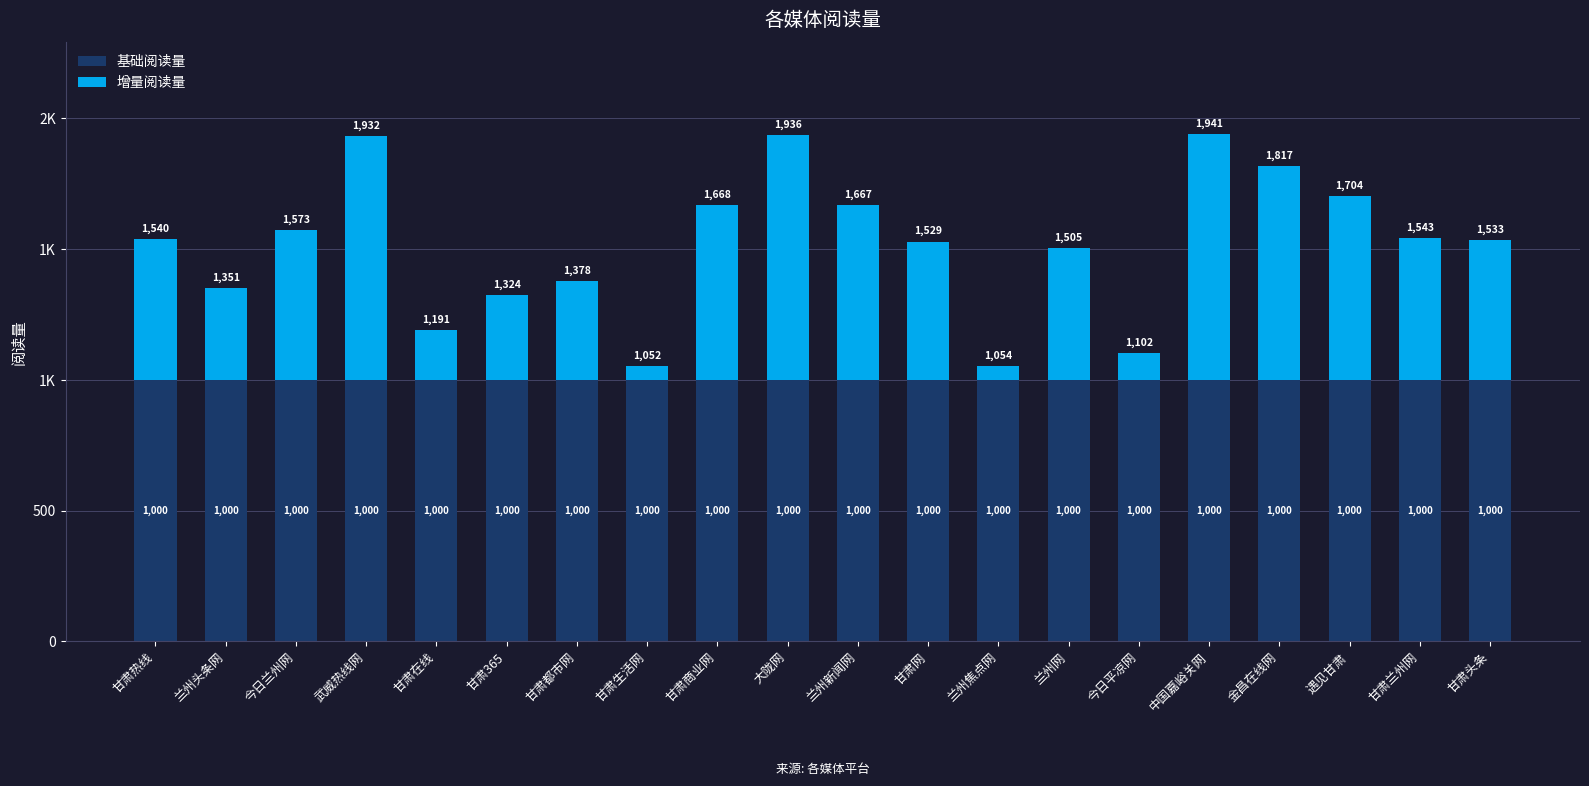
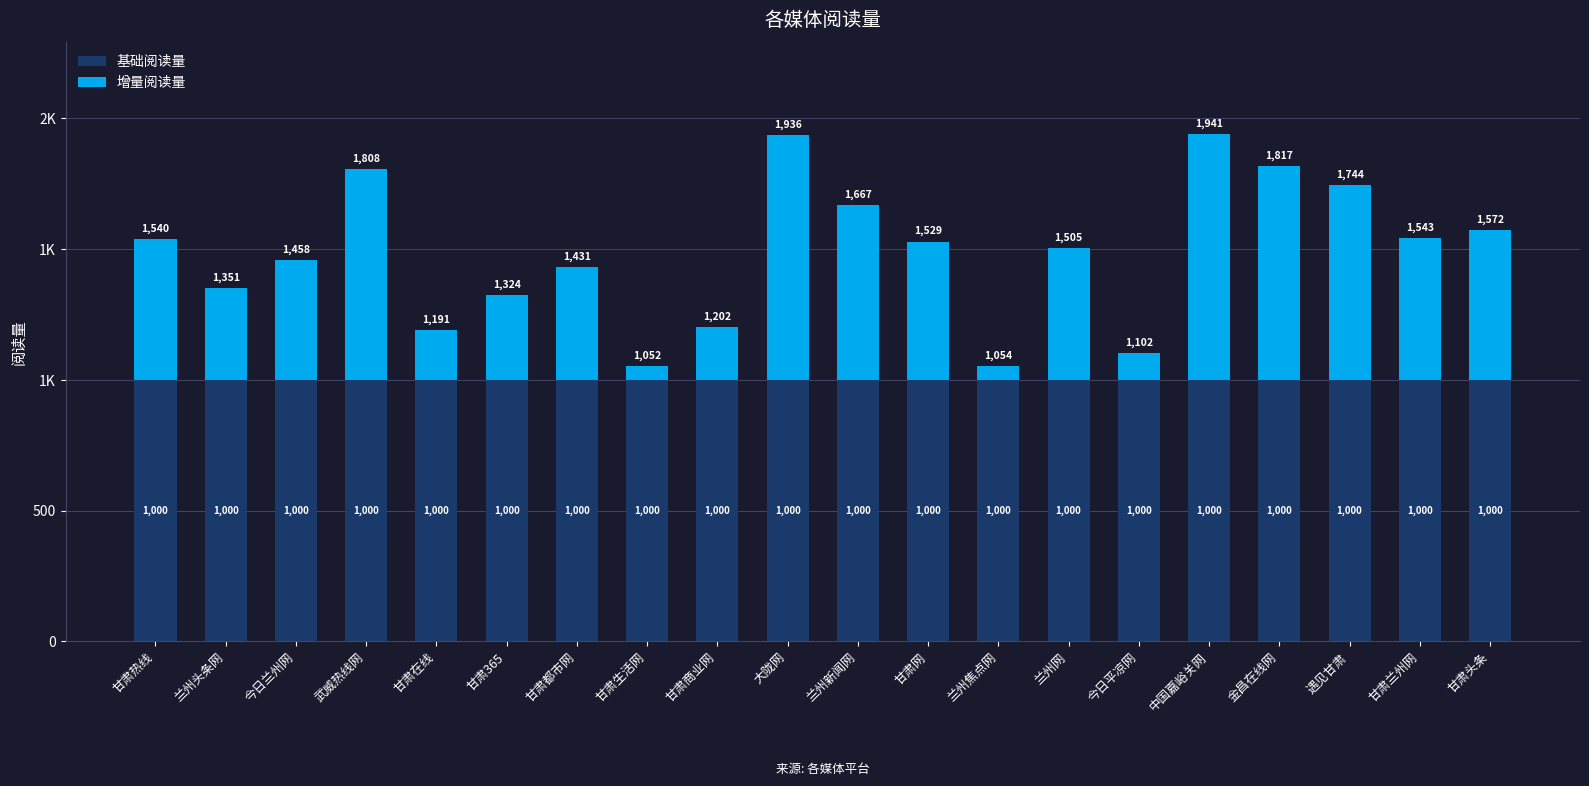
增量阅读量, 今日兰州网: 1,573 -> 1,458
增量阅读量, 武威热线网: 1,932 -> 1,808
增量阅读量, 甘肃都市网: 1,378 -> 1,431
增量阅读量, 甘肃商业网: 1,668 -> 1,202
增量阅读量, 遇见甘肃: 1,704 -> 1,744
增量阅读量, 甘肃头条: 1,533 -> 1,572
